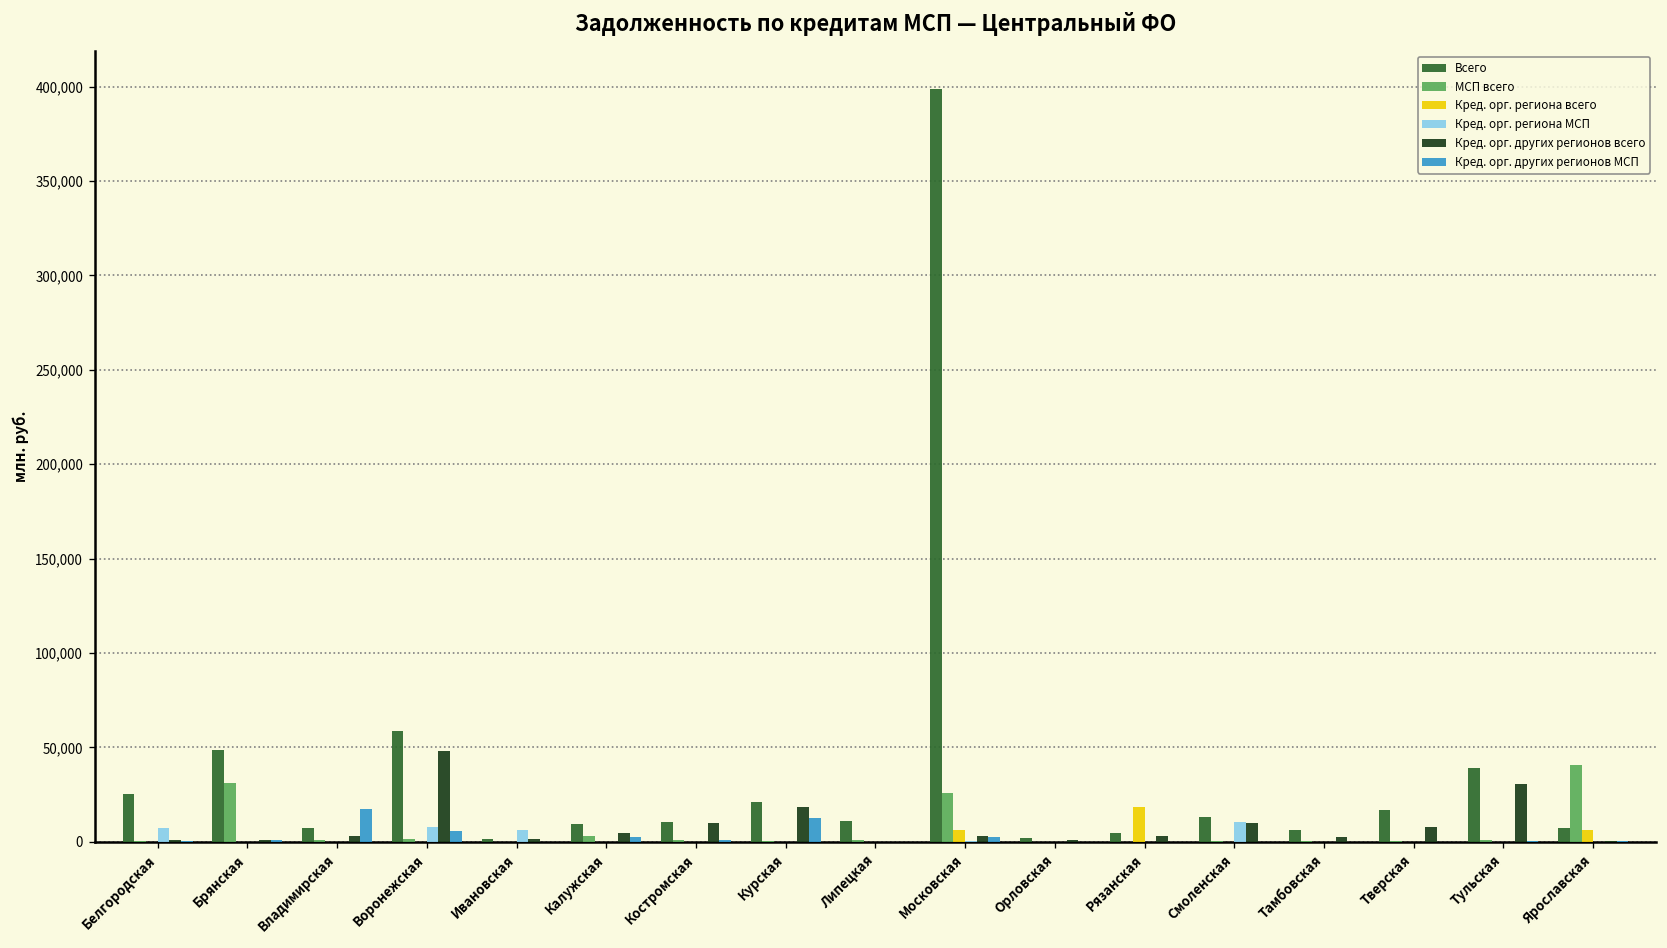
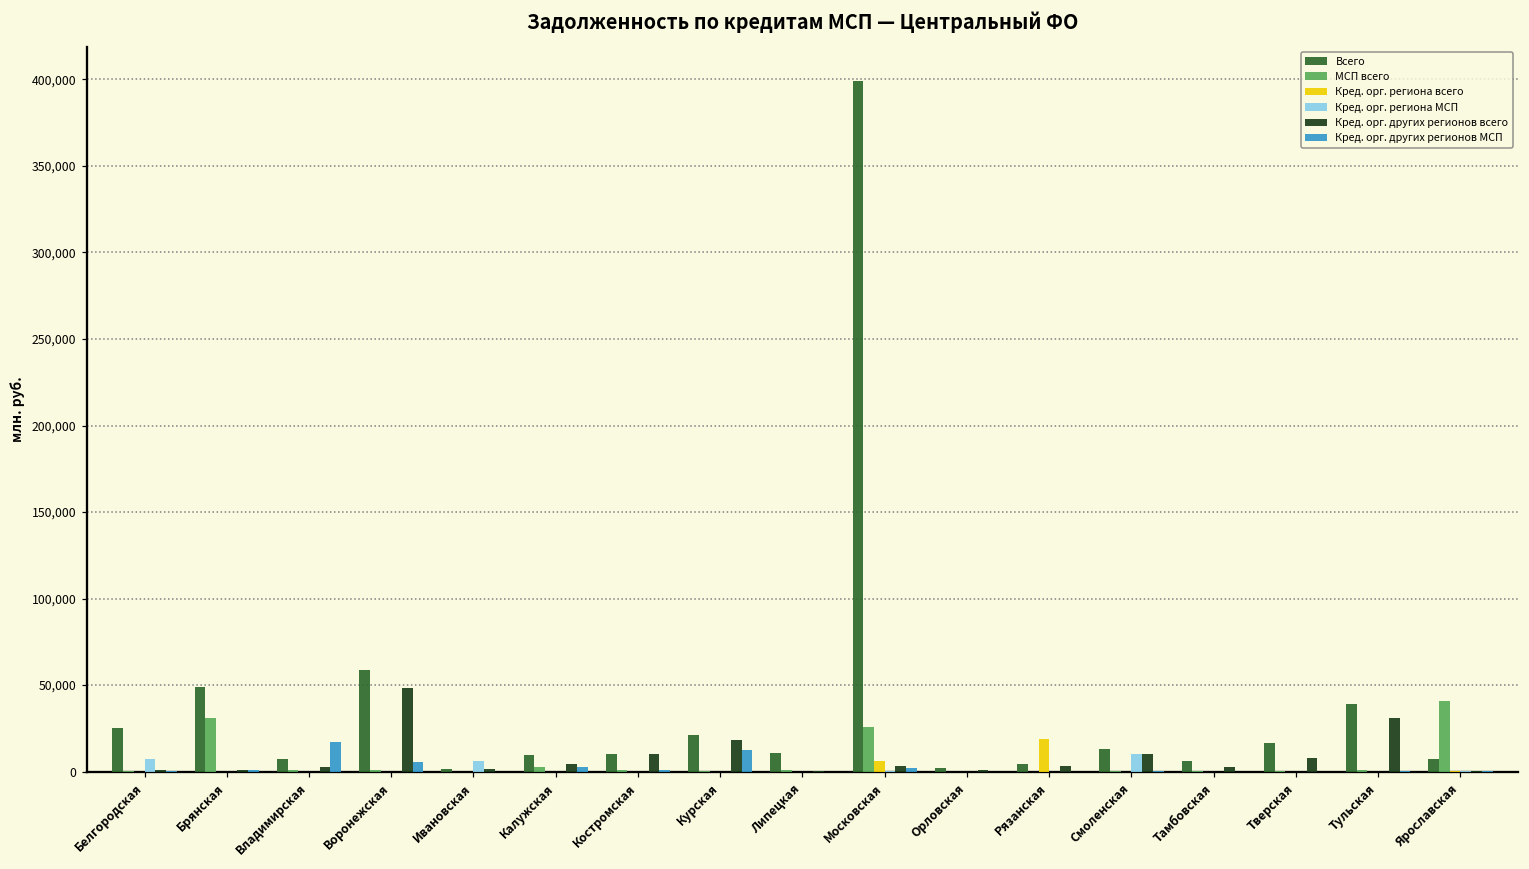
Кред. орг. региона МСП, Воронежская: 8,000 -> 0
Кред. орг. региона всего, Ярославская: 6,000 -> 0
